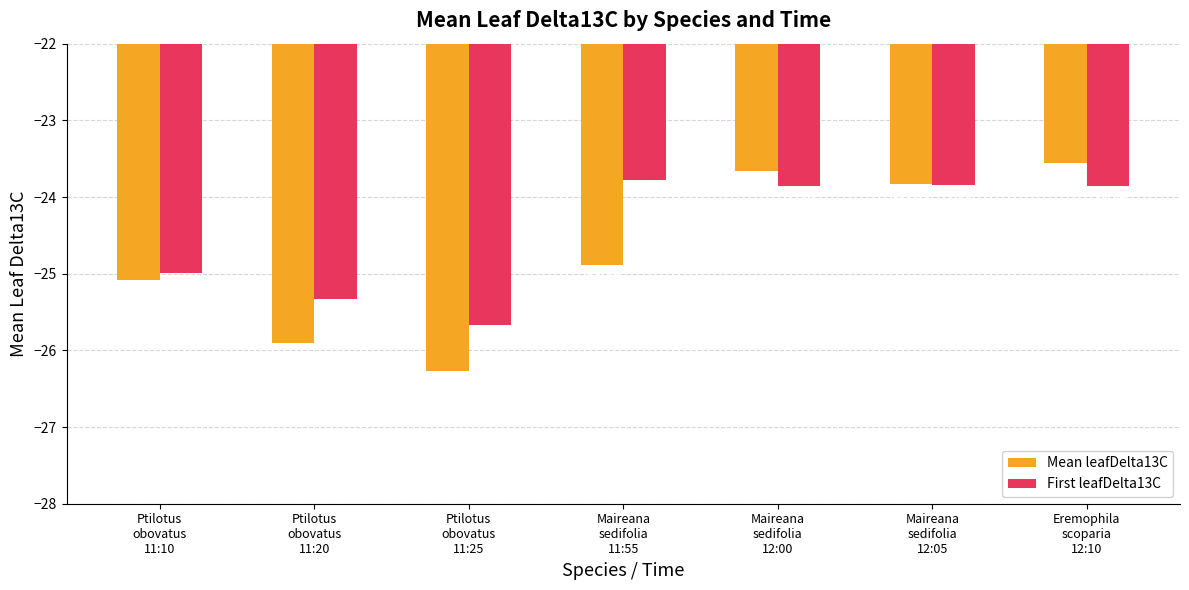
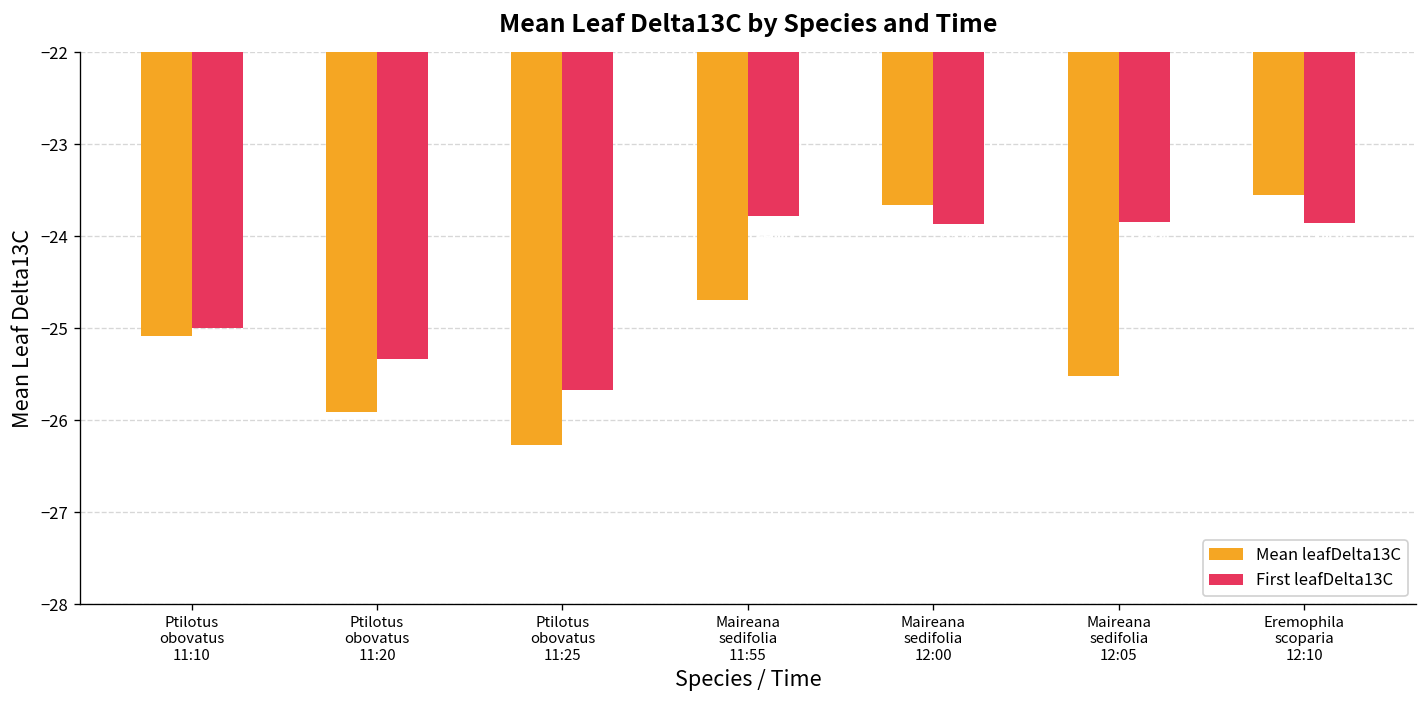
Mean leafDelta13C, Maireana sedifolia 11:55: -24.9 -> -24.7
Mean leafDelta13C, Maireana sedifolia 12:05: -23.8 -> -25.5
